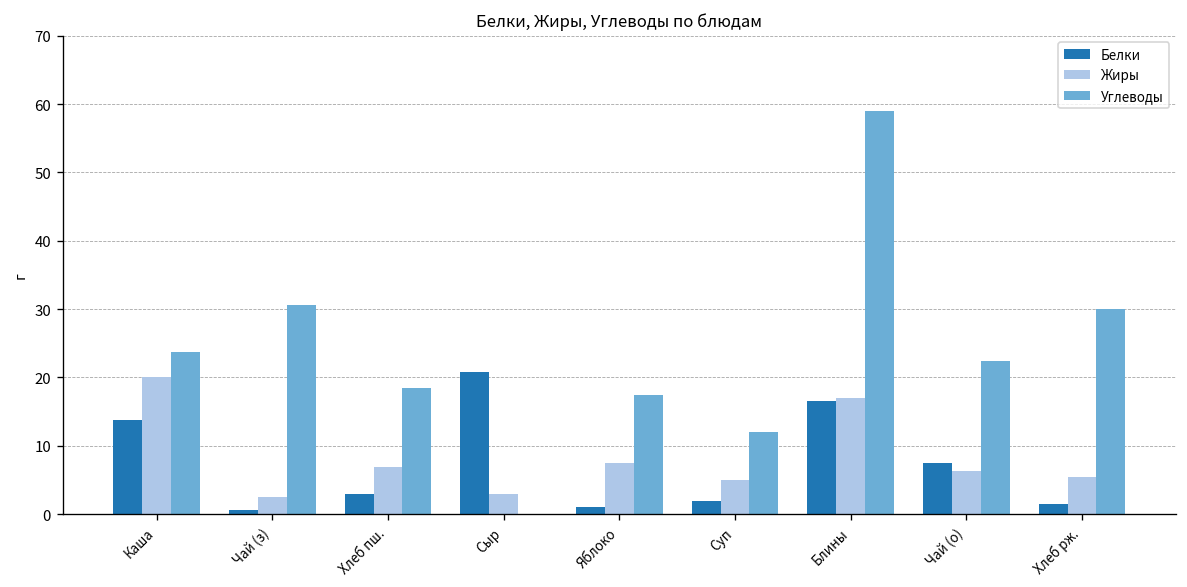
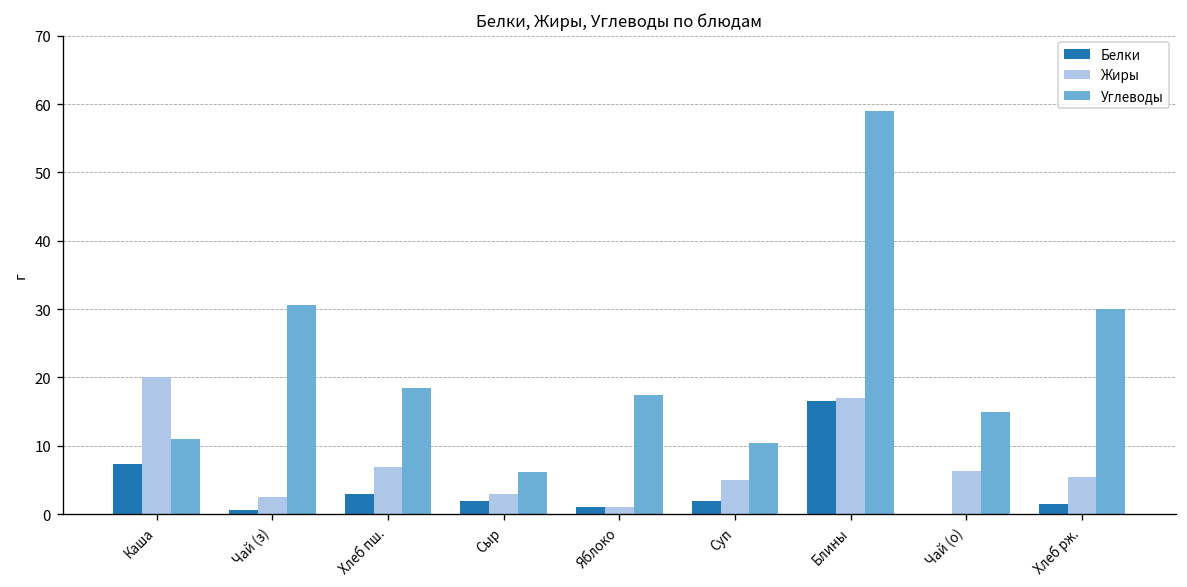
Белки, Каша: 14 -> 7
Углеводы, Каша: 24 -> 11
Белки, Сыр: 21 -> 2
Углеводы, Сыр: 0 -> 6
Жиры, Яблоко: 8 -> 1
Углеводы, Суп: 12 -> 10
Белки, Чай (о): 8 -> 0
Углеводы, Чай (о): 22 -> 15
